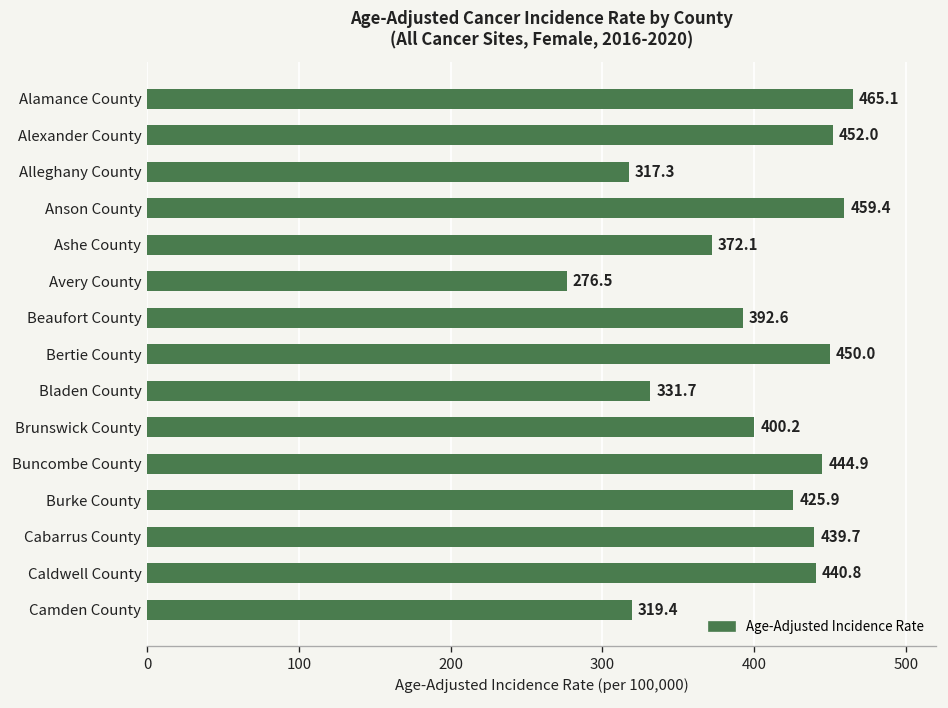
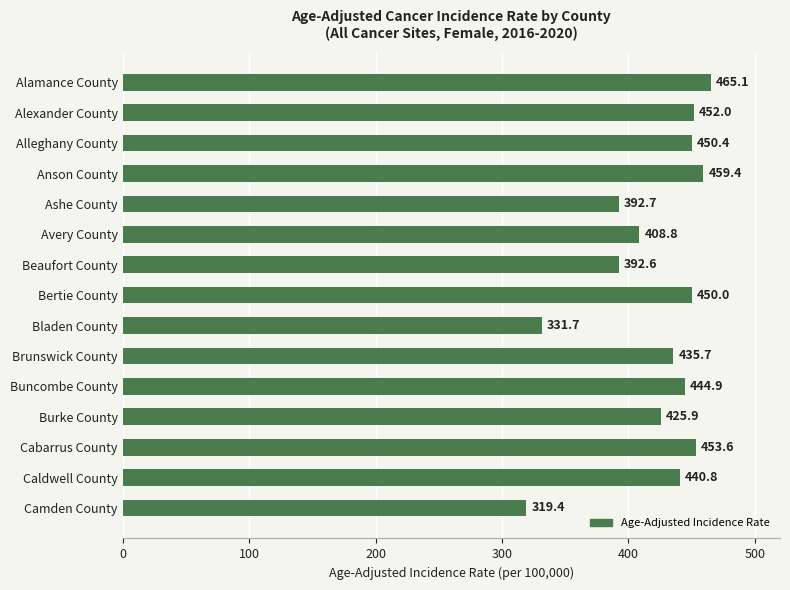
Alleghany County: 317.3 -> 450.4
Ashe County: 372.1 -> 392.7
Avery County: 276.5 -> 408.8
Brunswick County: 400.2 -> 435.7
Cabarrus County: 439.7 -> 453.6
